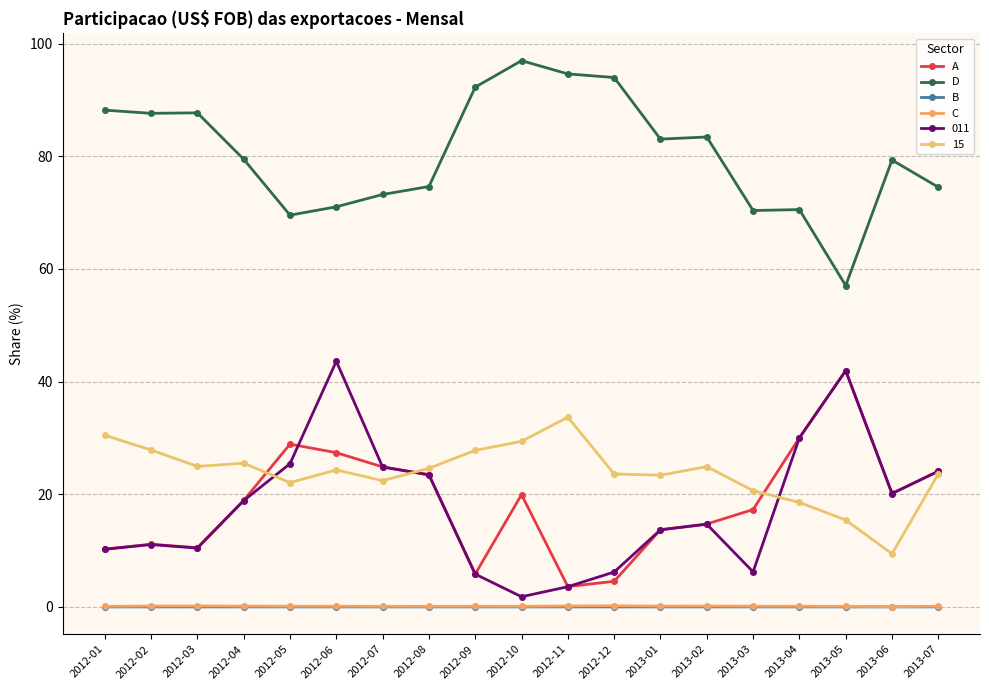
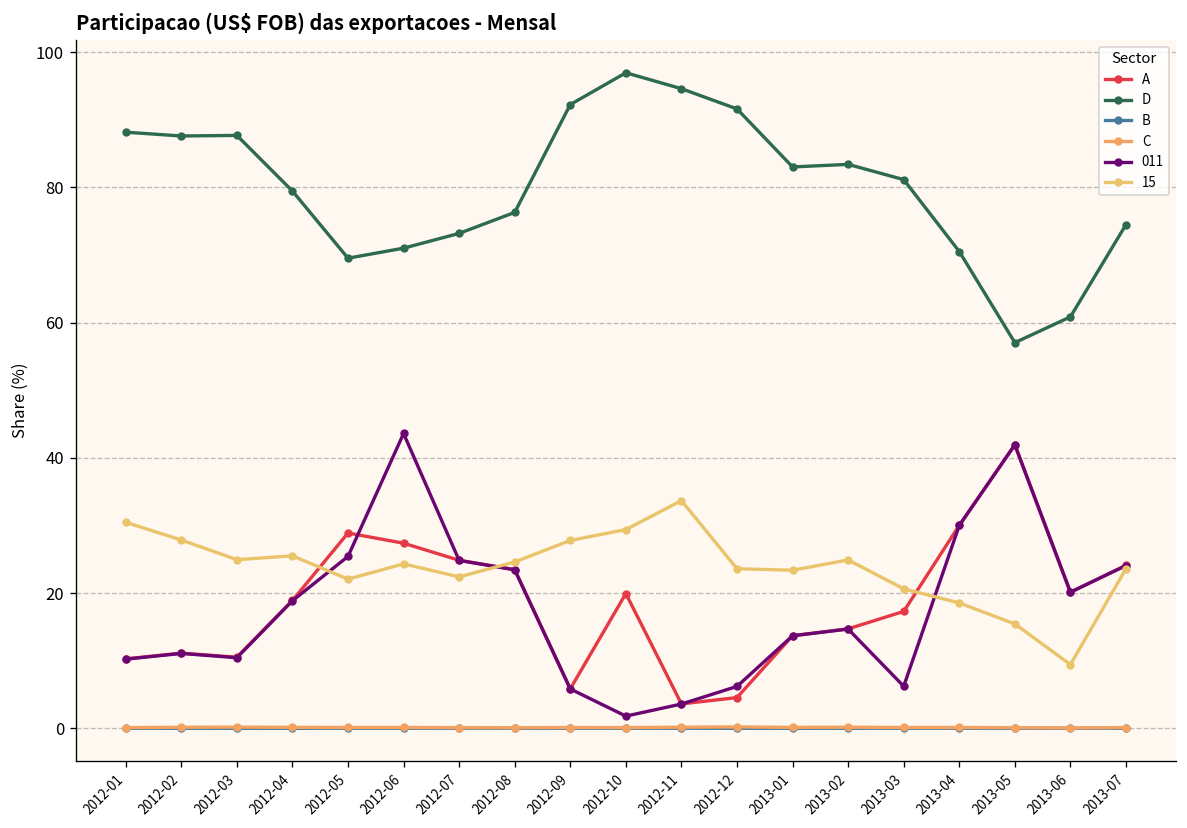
D, 2012-08: 75 -> 76
D, 2012-12: 94 -> 92
D, 2013-03: 70 -> 81
D, 2013-06: 79 -> 61
